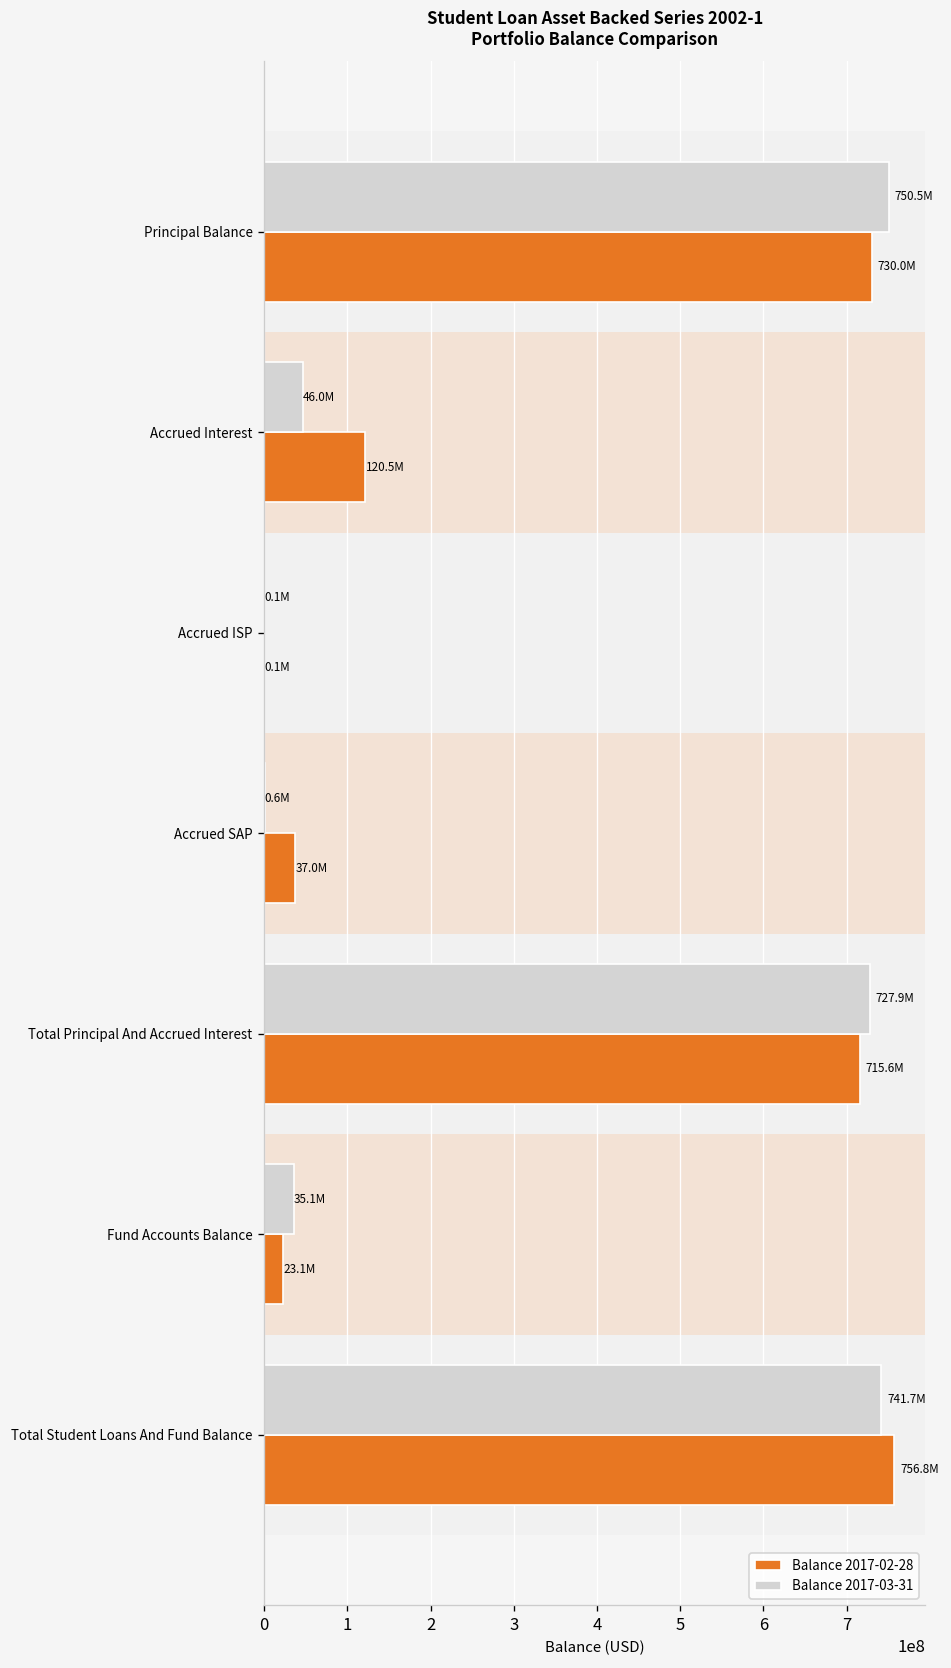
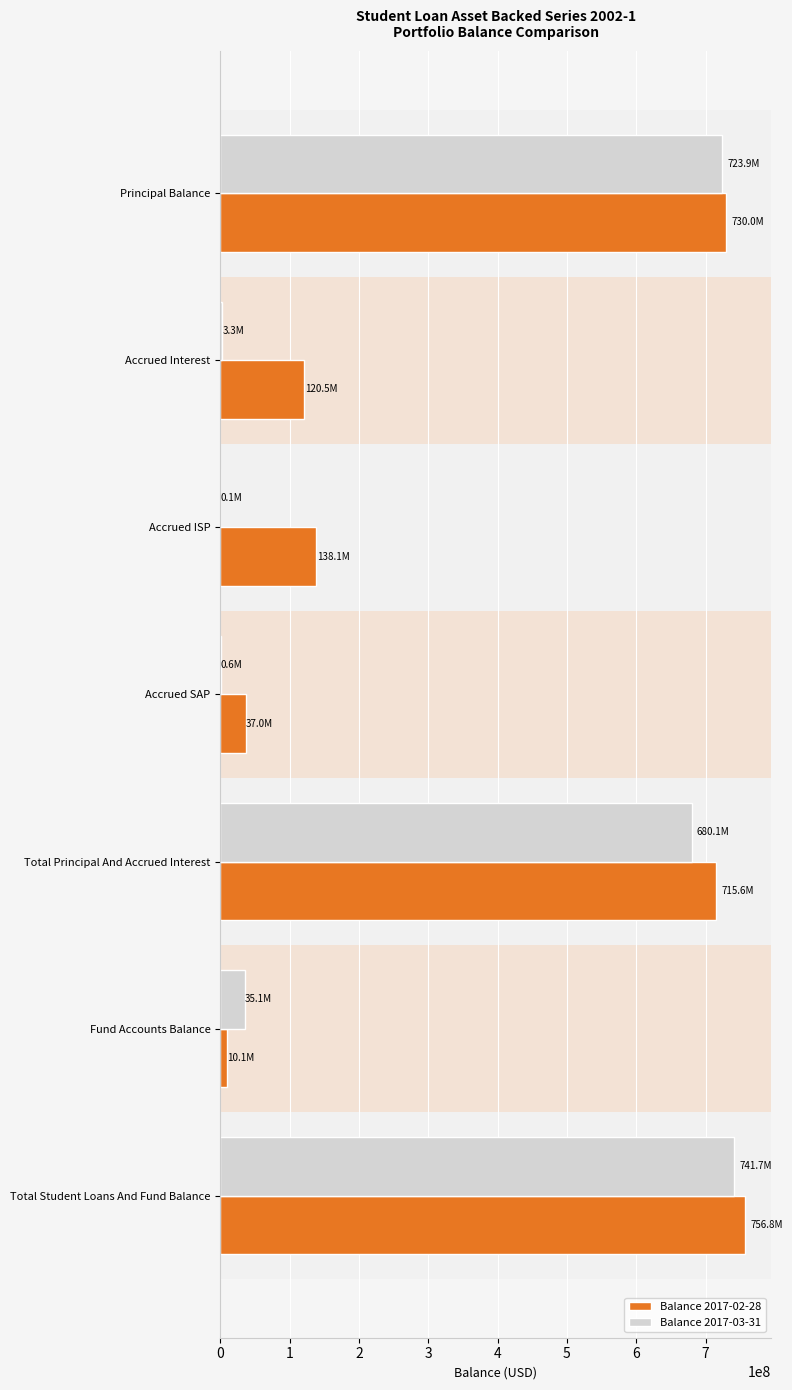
Balance 2017-03-31, Principal Balance: 750.5M -> 723.9M
Balance 2017-03-31, Accrued Interest: 46.0M -> 3.3M
Balance 2017-02-28, Accrued ISP: 0.1M -> 138.1M
Balance 2017-03-31, Total Principal And Accrued Interest: 727.9M -> 680.1M
Balance 2017-02-28, Fund Accounts Balance: 23.1M -> 10.1M
